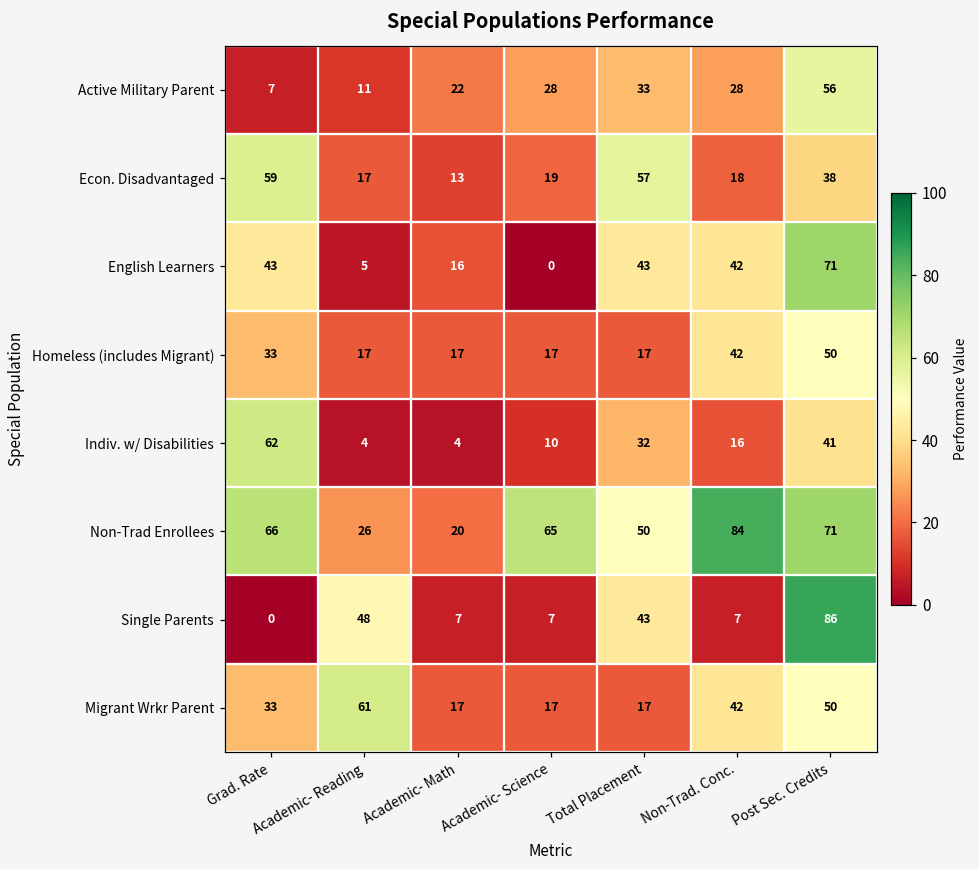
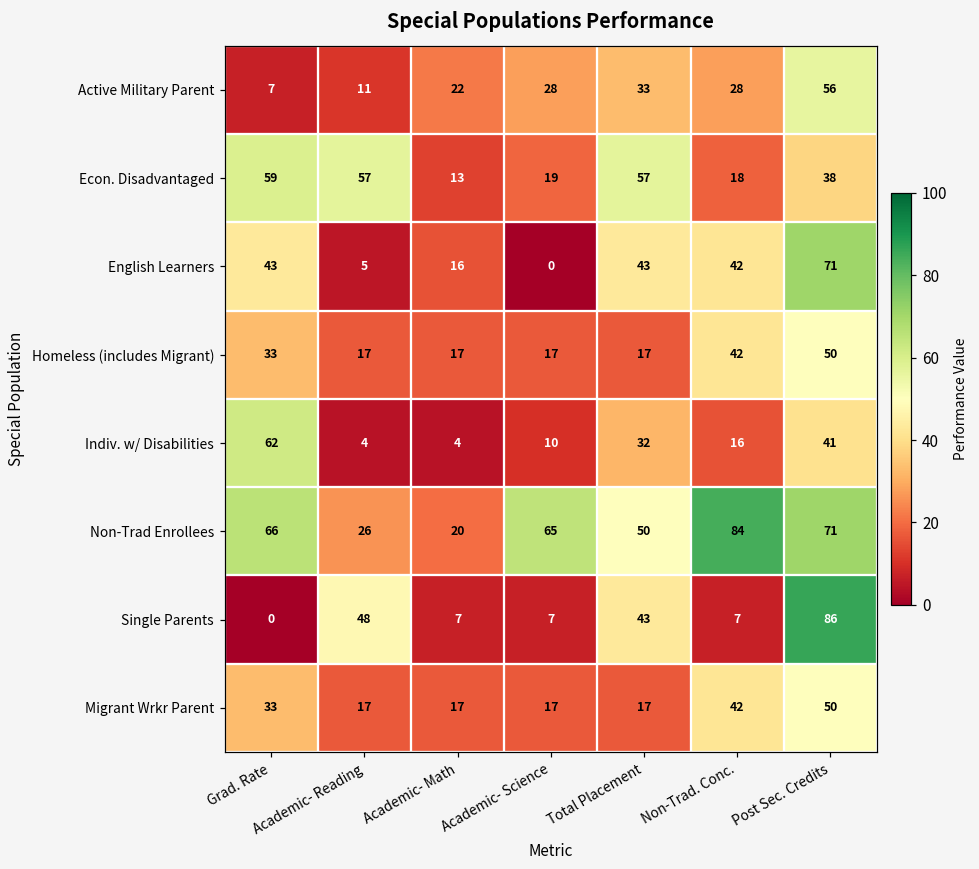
Econ. Disadvantaged, Academic- Reading: 17 -> 57
Migrant Wrkr Parent, Academic- Reading: 61 -> 17
